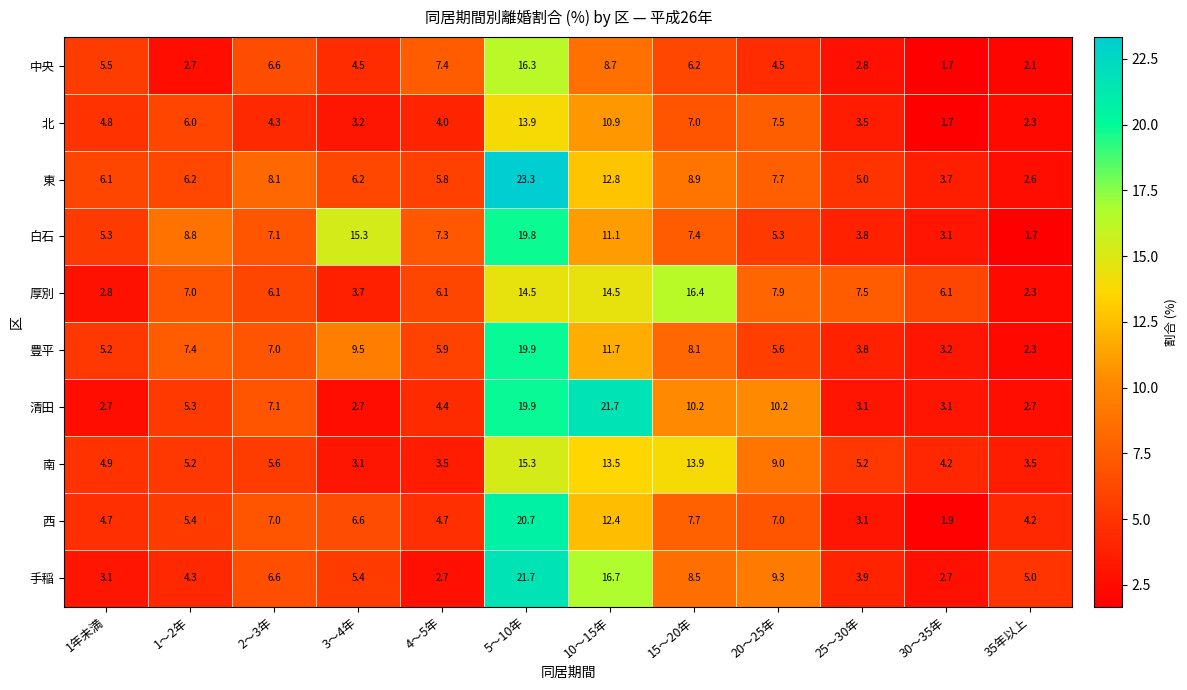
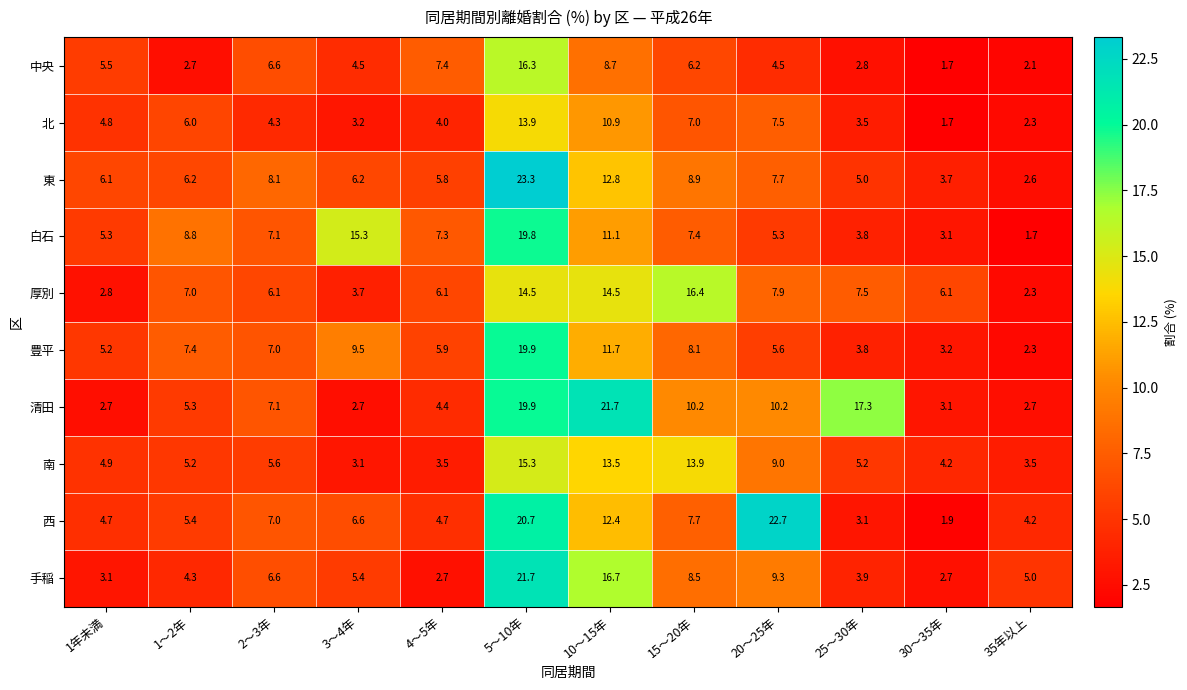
清田, 25～30年: 3.1 -> 17.3
西, 20～25年: 7.0 -> 22.7
